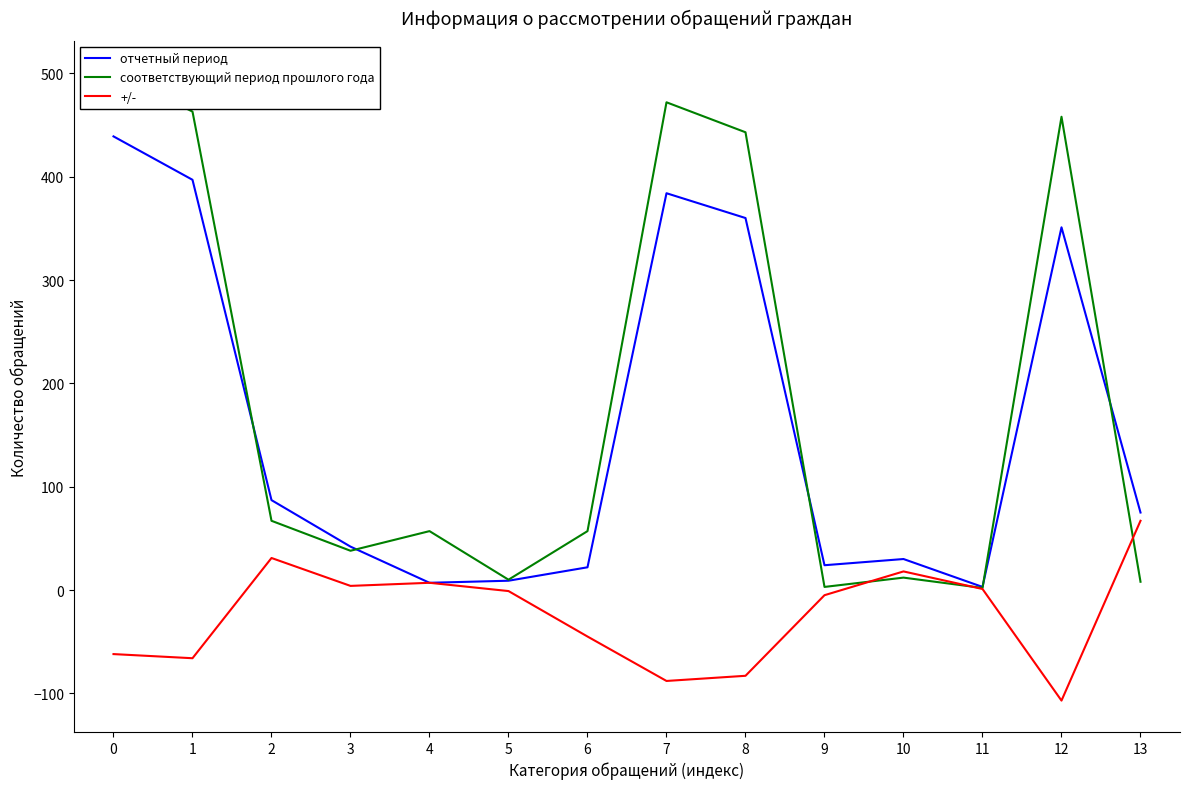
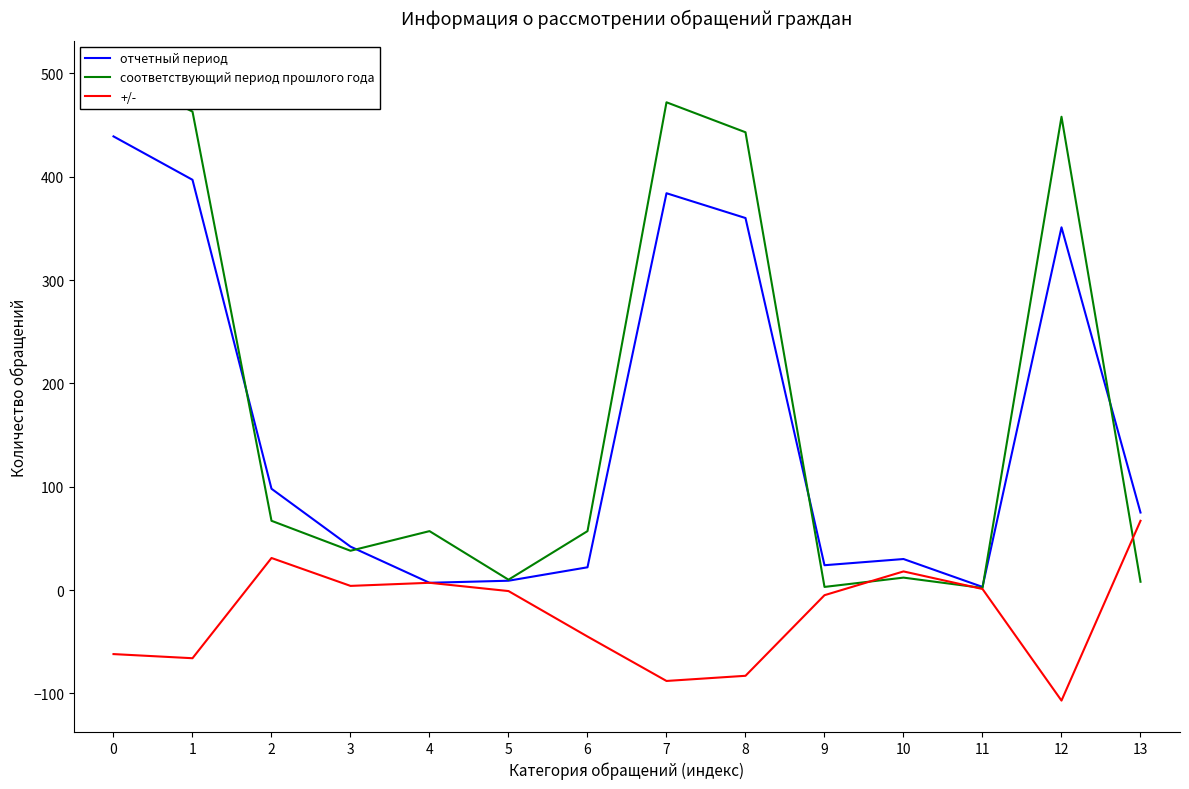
отчетный период, 2: 87 -> 98
